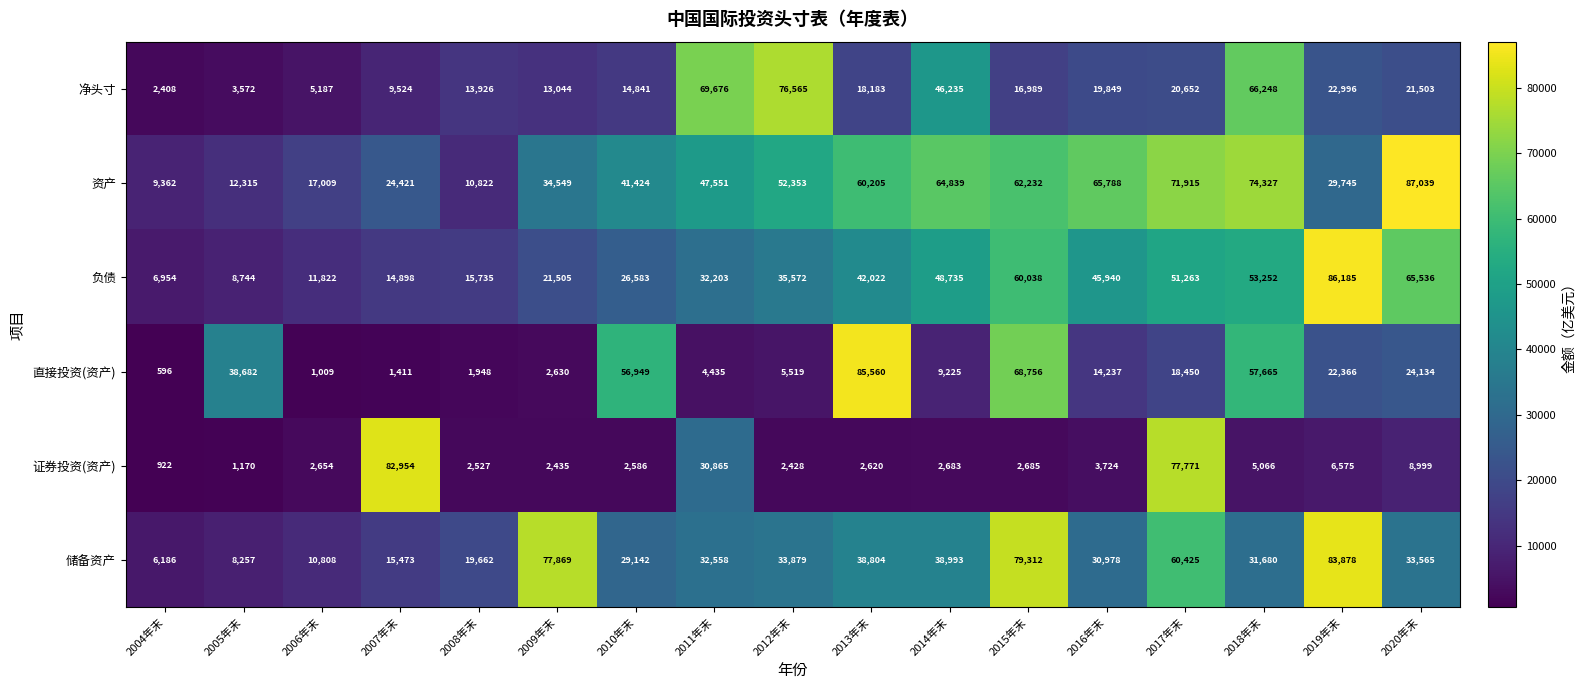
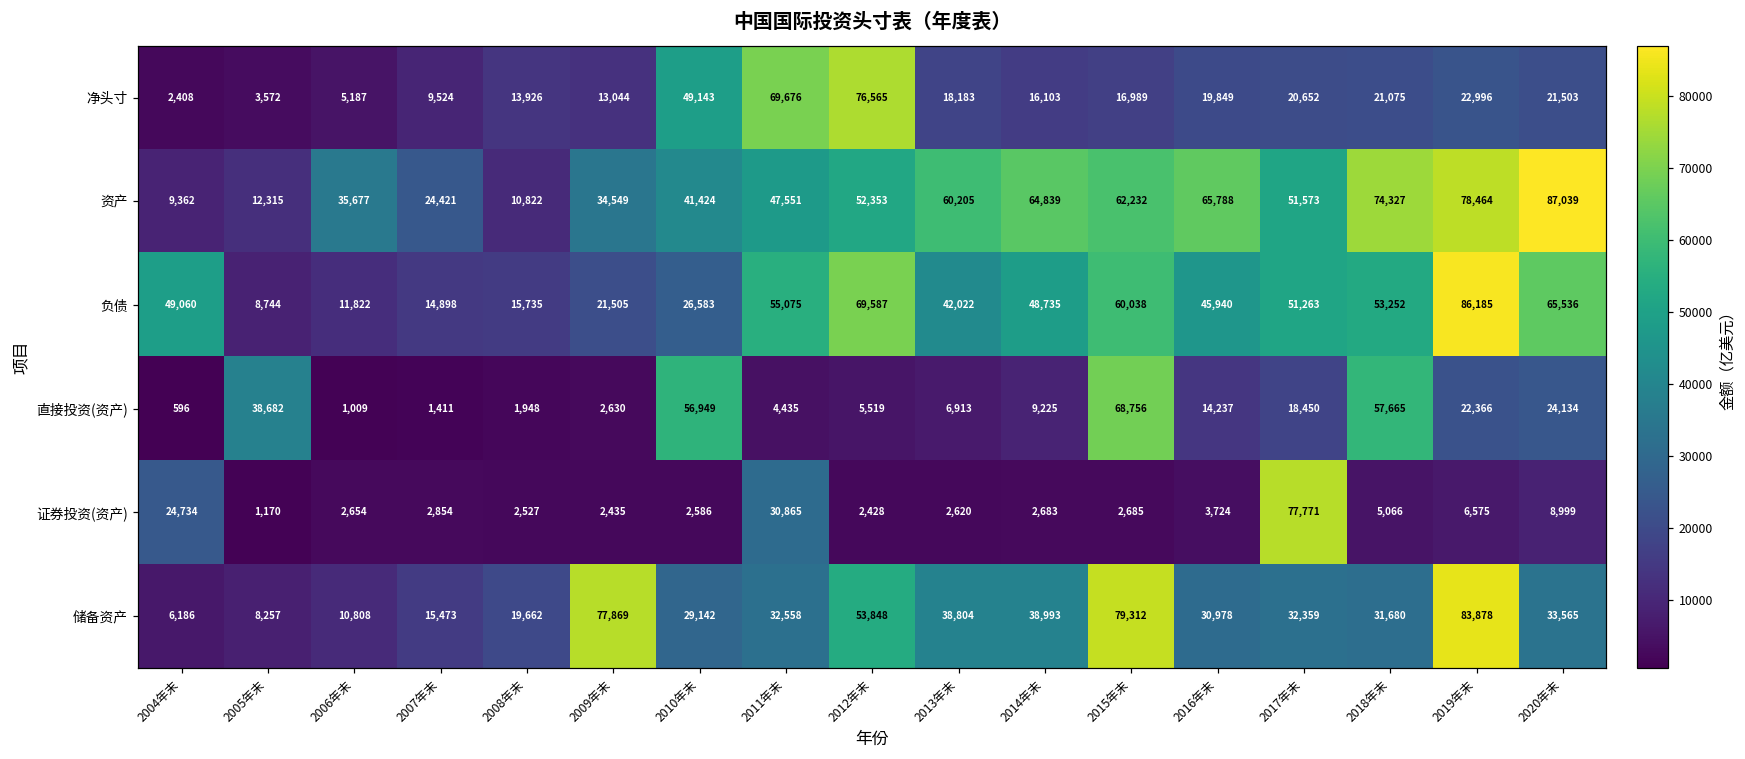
净头寸, 2010年末: 14,841 -> 49,143
净头寸, 2014年末: 46,235 -> 16,103
净头寸, 2018年末: 66,248 -> 21,075
资产, 2006年末: 17,009 -> 35,677
资产, 2017年末: 71,915 -> 51,573
资产, 2019年末: 29,745 -> 78,464
负债, 2004年末: 6,954 -> 49,060
负债, 2011年末: 32,203 -> 55,075
负债, 2012年末: 35,572 -> 69,587
直接投资(资产), 2013年末: 85,560 -> 6,913
证券投资(资产), 2004年末: 922 -> 24,734
证券投资(资产), 2007年末: 82,954 -> 2,854
储备资产, 2012年末: 33,879 -> 53,848
储备资产, 2017年末: 60,425 -> 32,359
